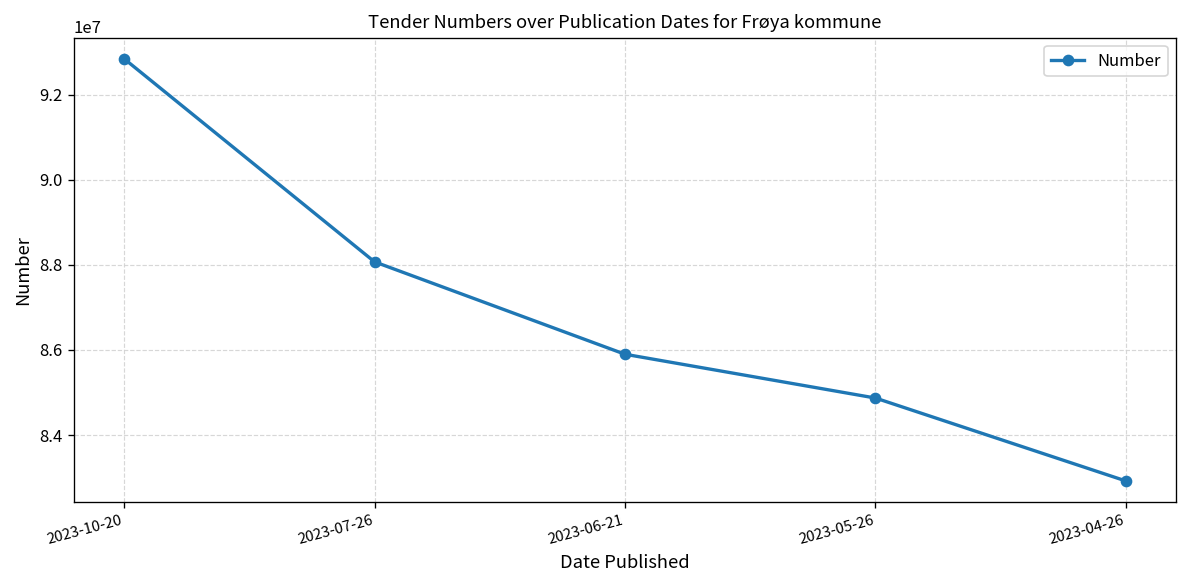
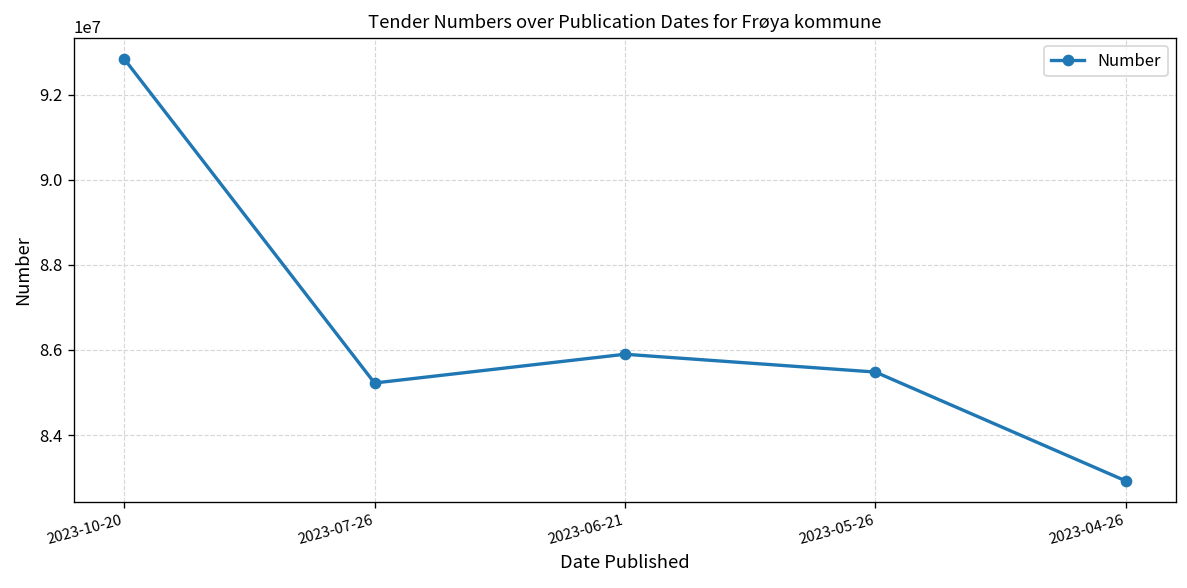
2023-07-26: 88100000 -> 85200000
2023-05-26: 84900000 -> 85500000
